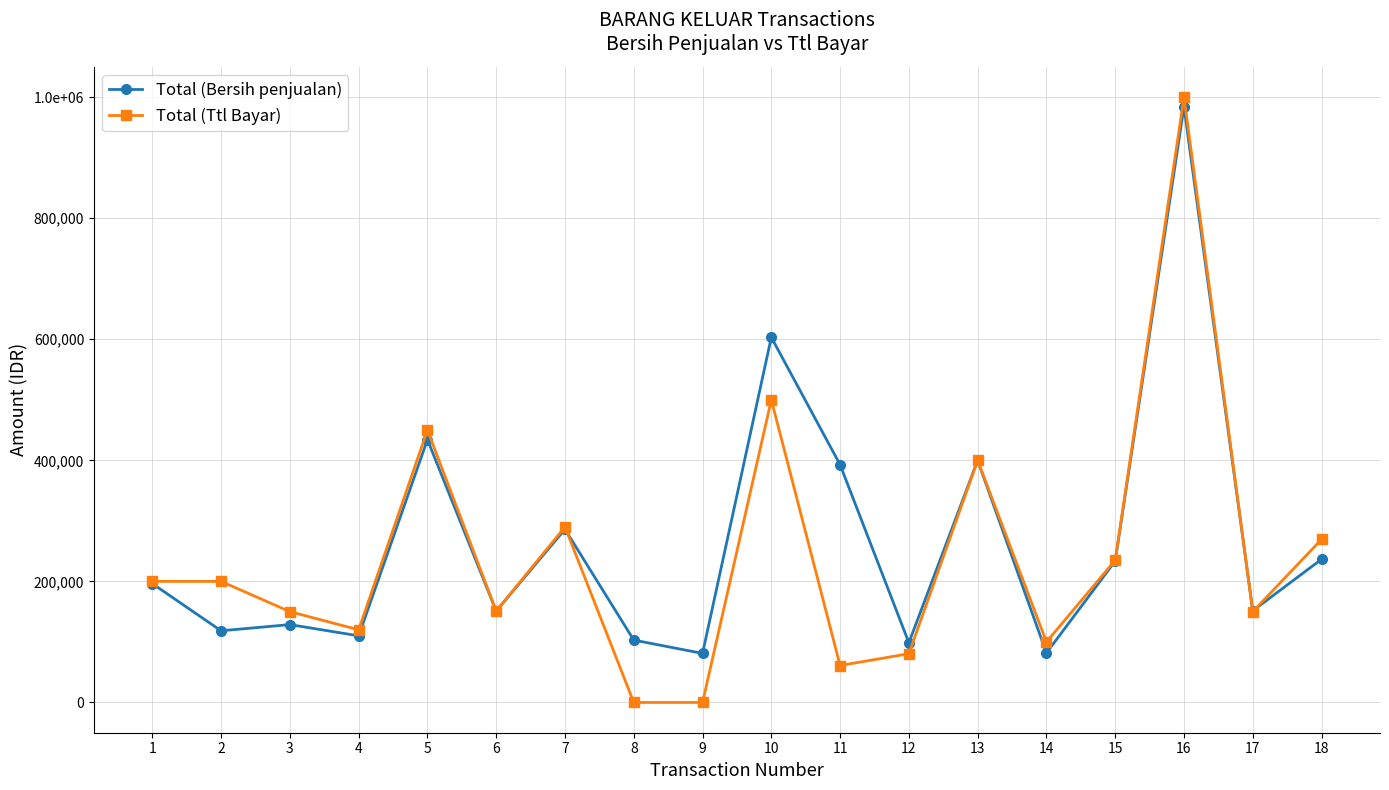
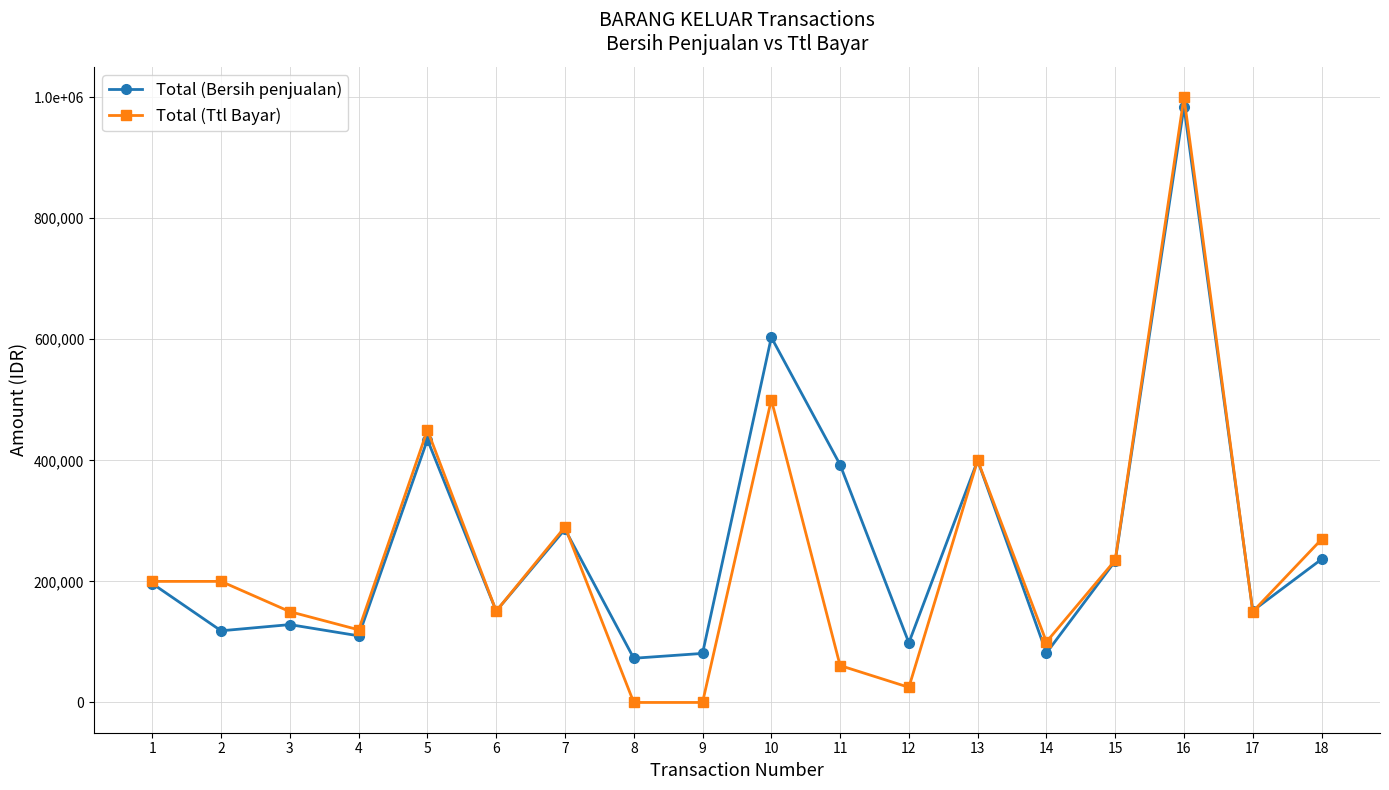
Total (Bersih penjualan), 8: 100,000 -> 70,000
Total (Ttl Bayar), 12: 80,000 -> 30,000
